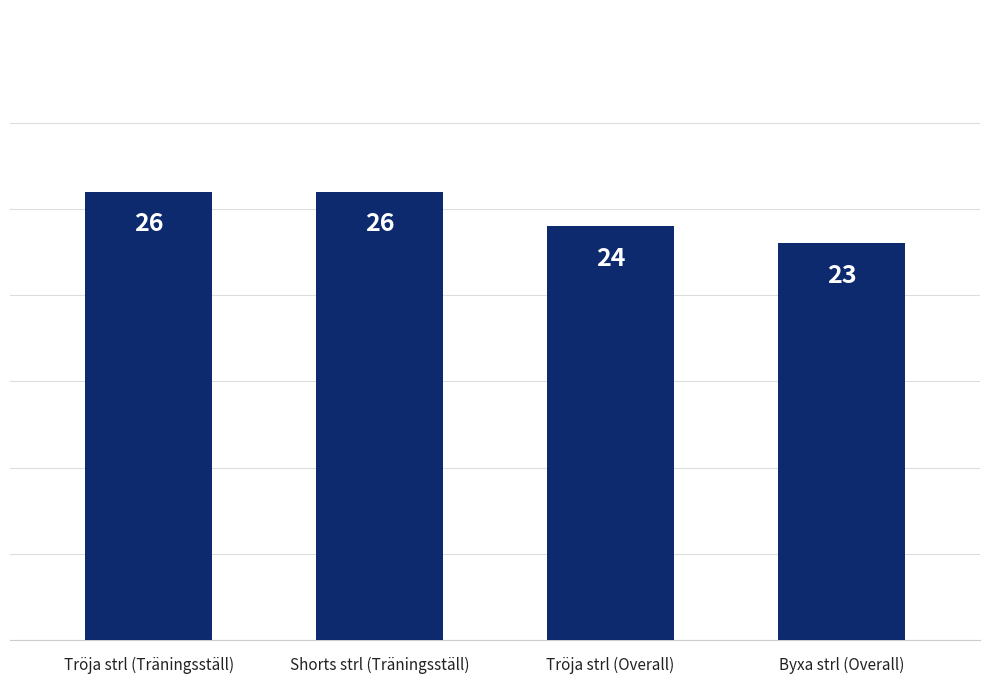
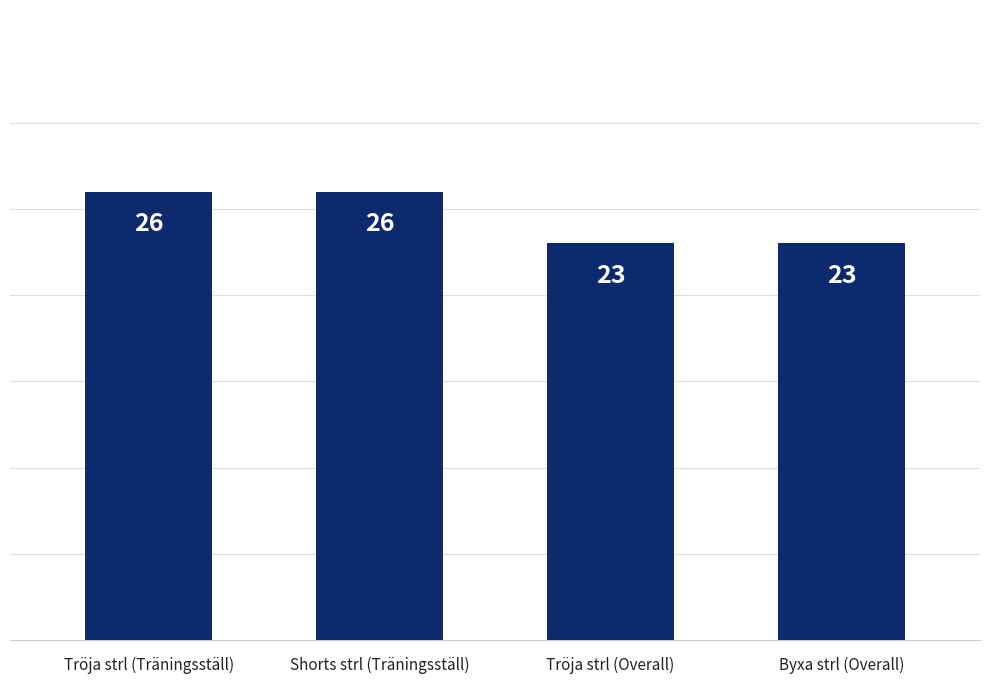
Tröja strl (Overall): 24 -> 23
